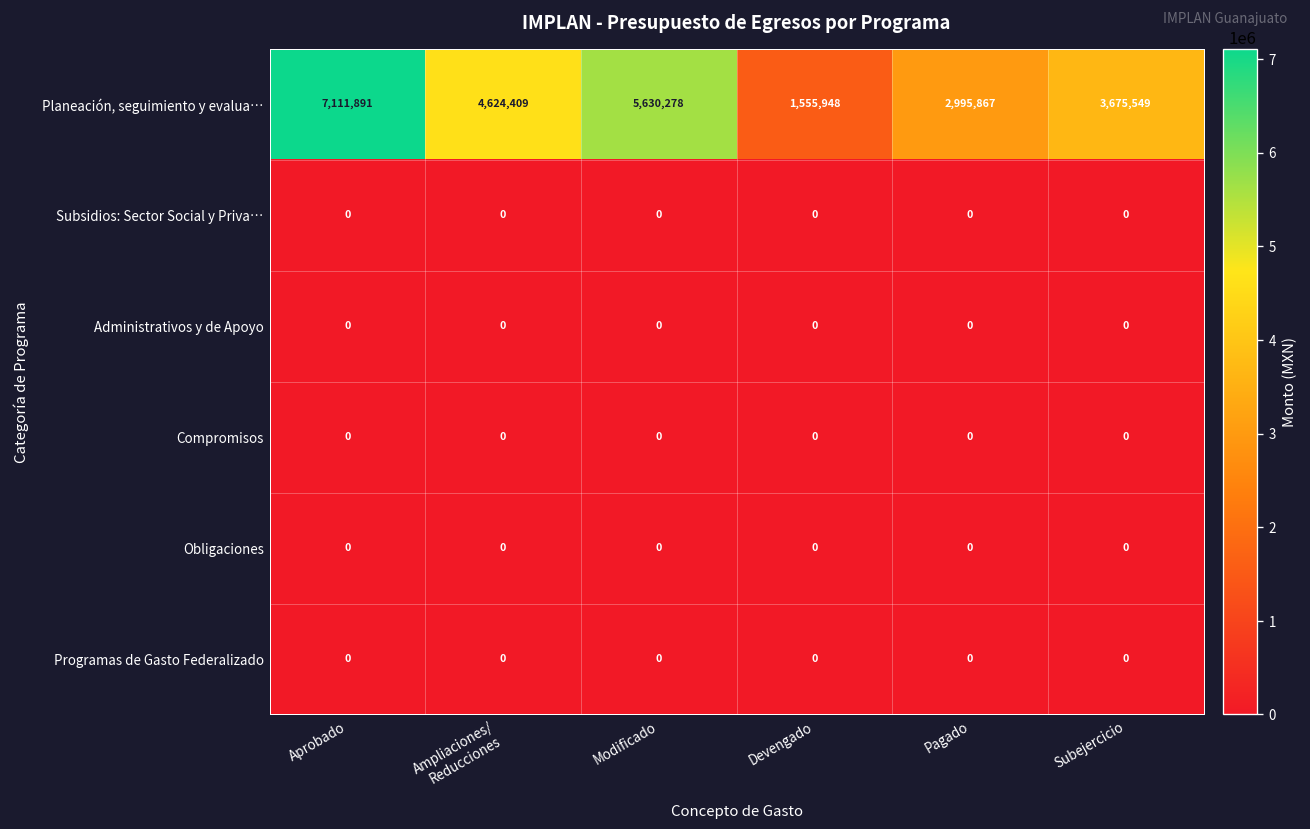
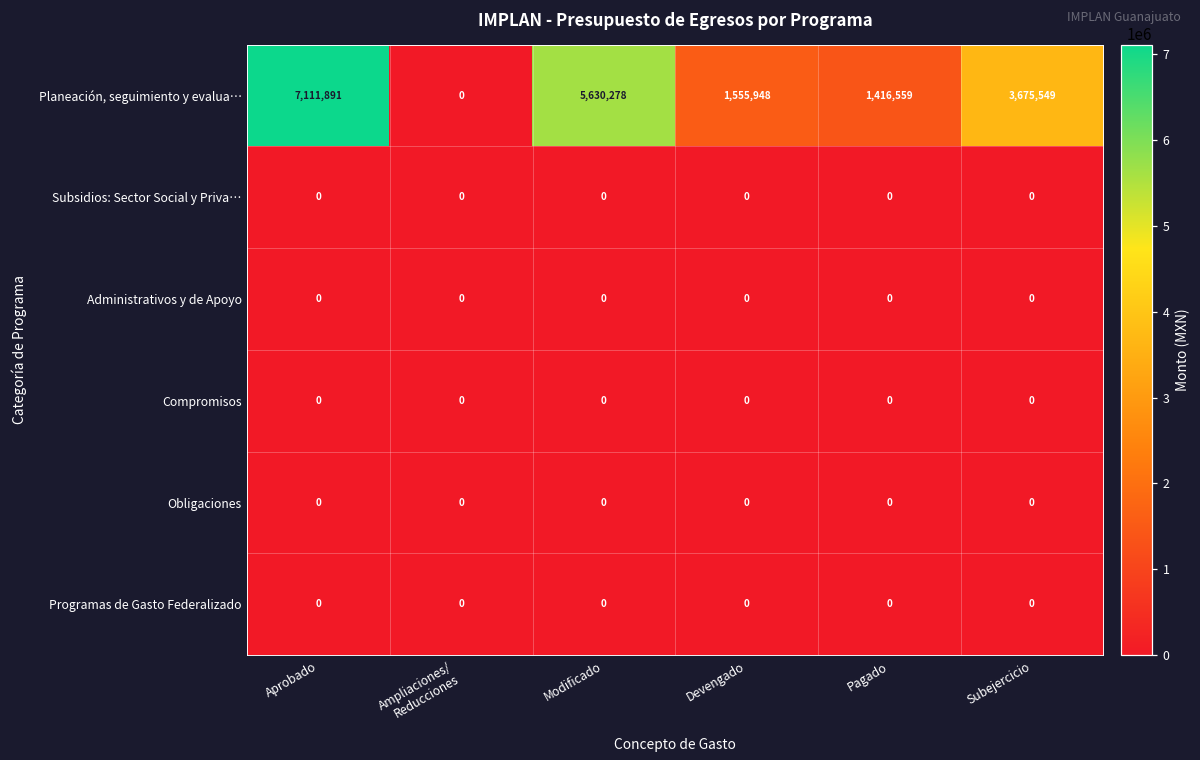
Planeación, seguimiento y evalua…, Ampliaciones/ Reducciones: 4,624,409 -> 0
Planeación, seguimiento y evalua…, Pagado: 2,995,867 -> 1,416,559
